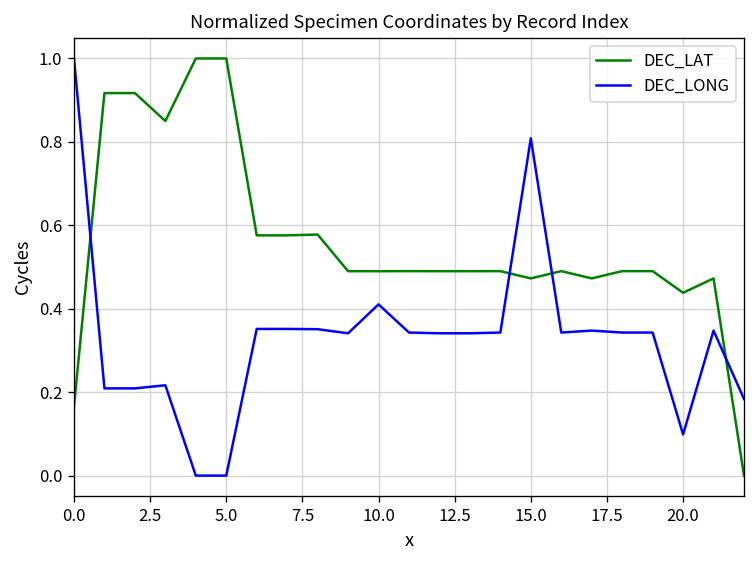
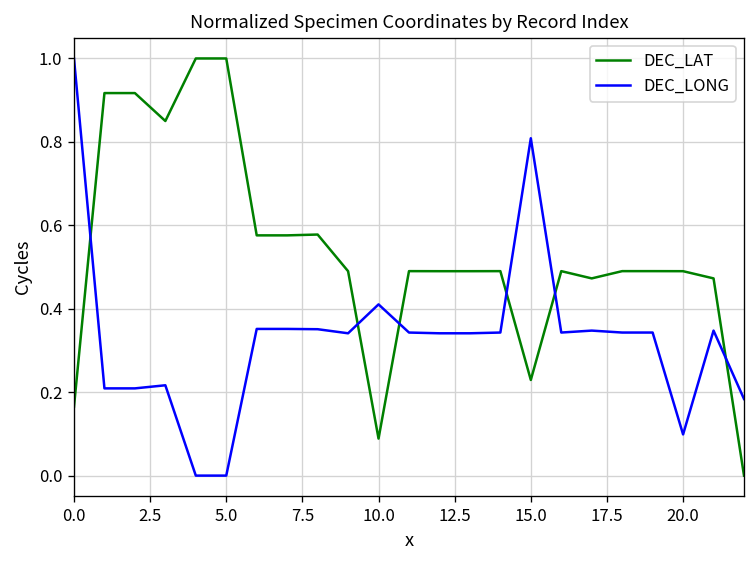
DEC_LAT, 10.0: 0.49 -> 0.09
DEC_LAT, 15.0: 0.47 -> 0.23
DEC_LAT, 20.0: 0.44 -> 0.49
